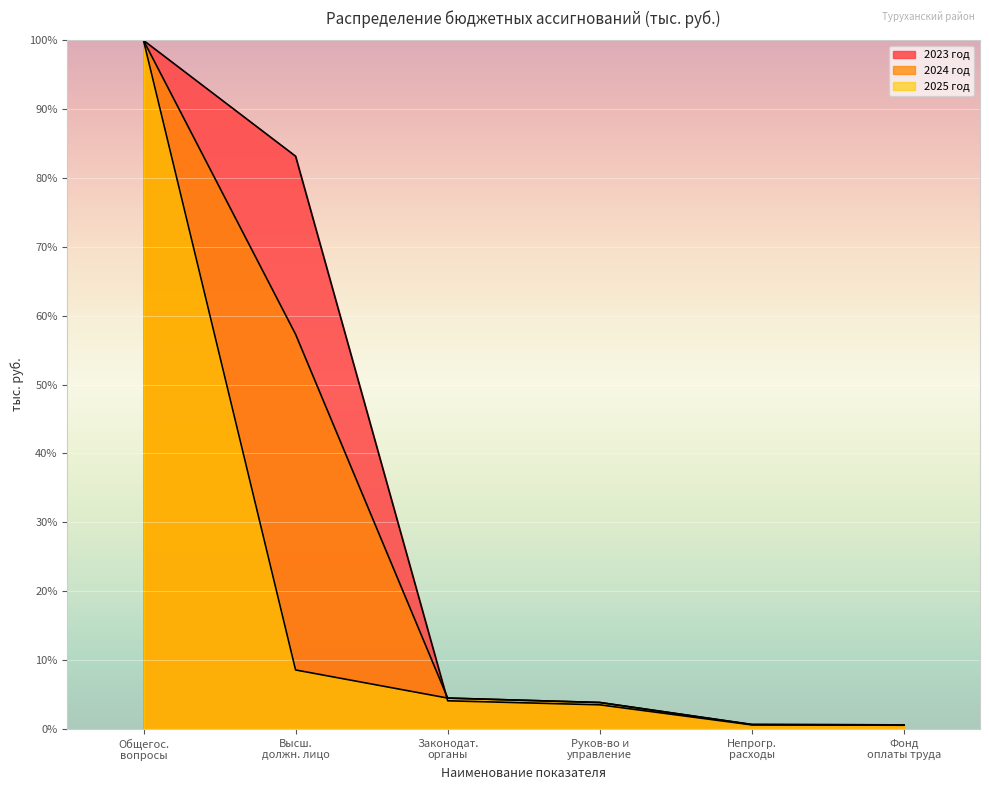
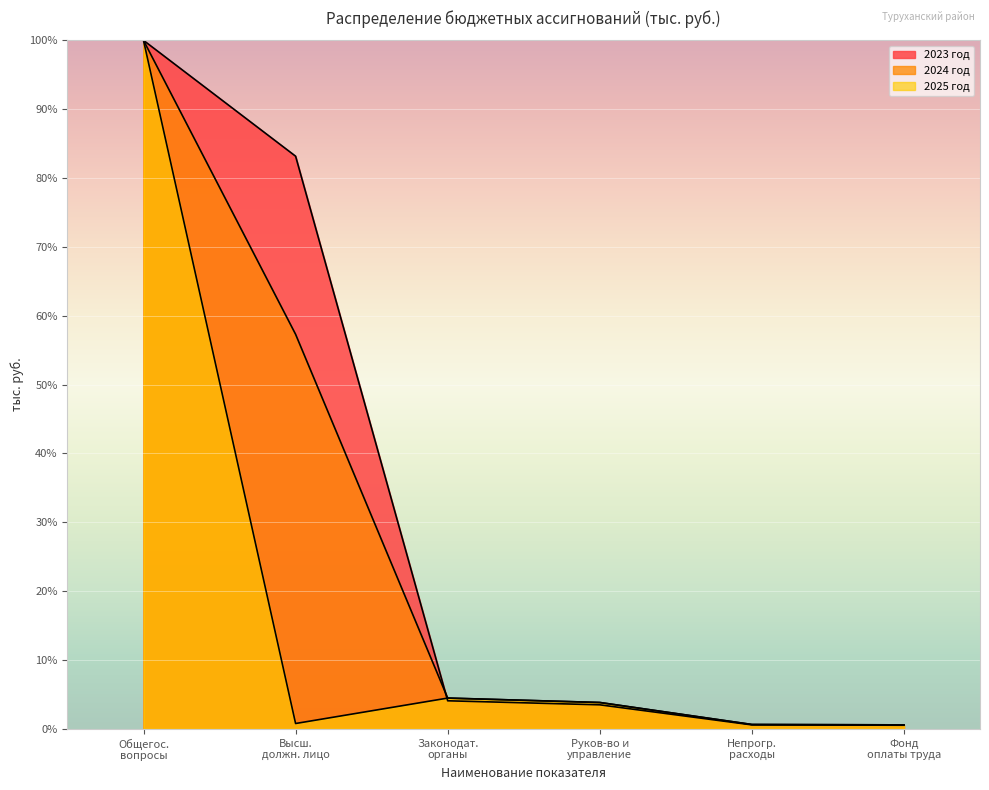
2025 год, Высш. должн. лицо: 9% -> 1%
